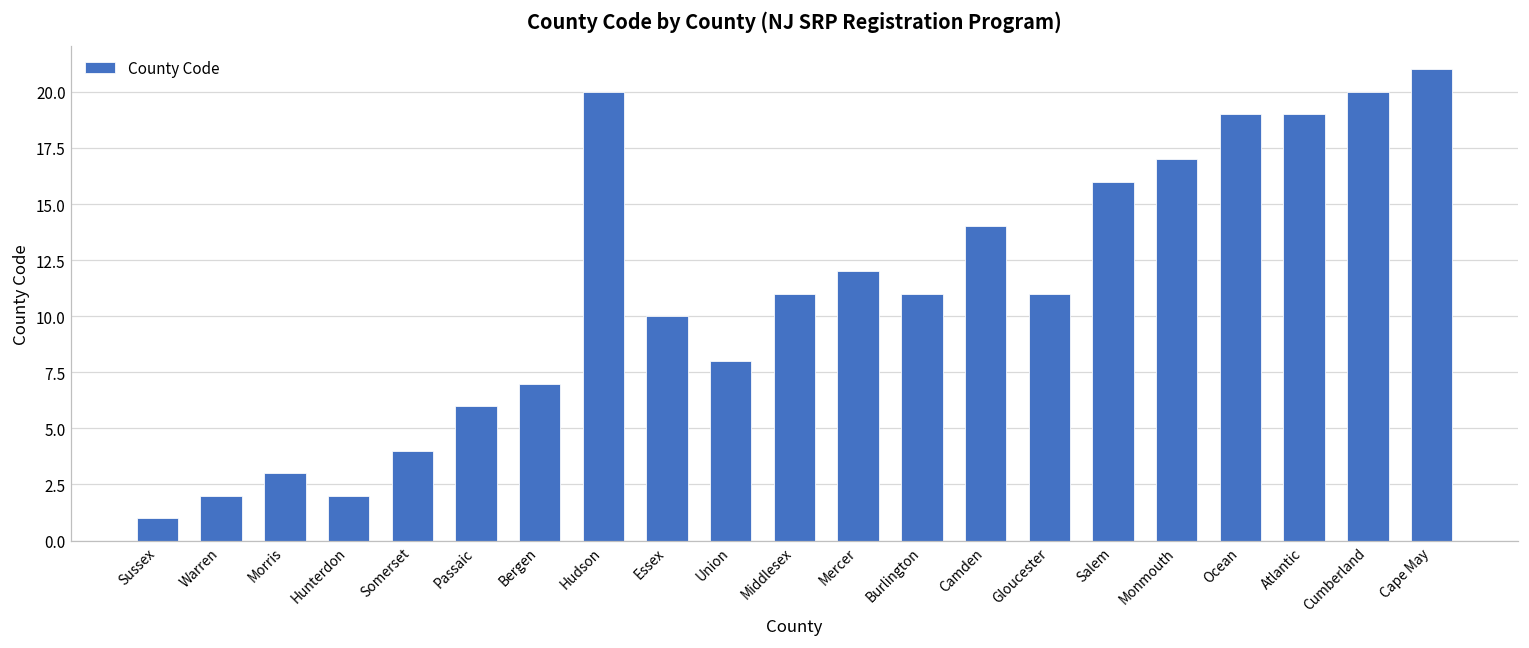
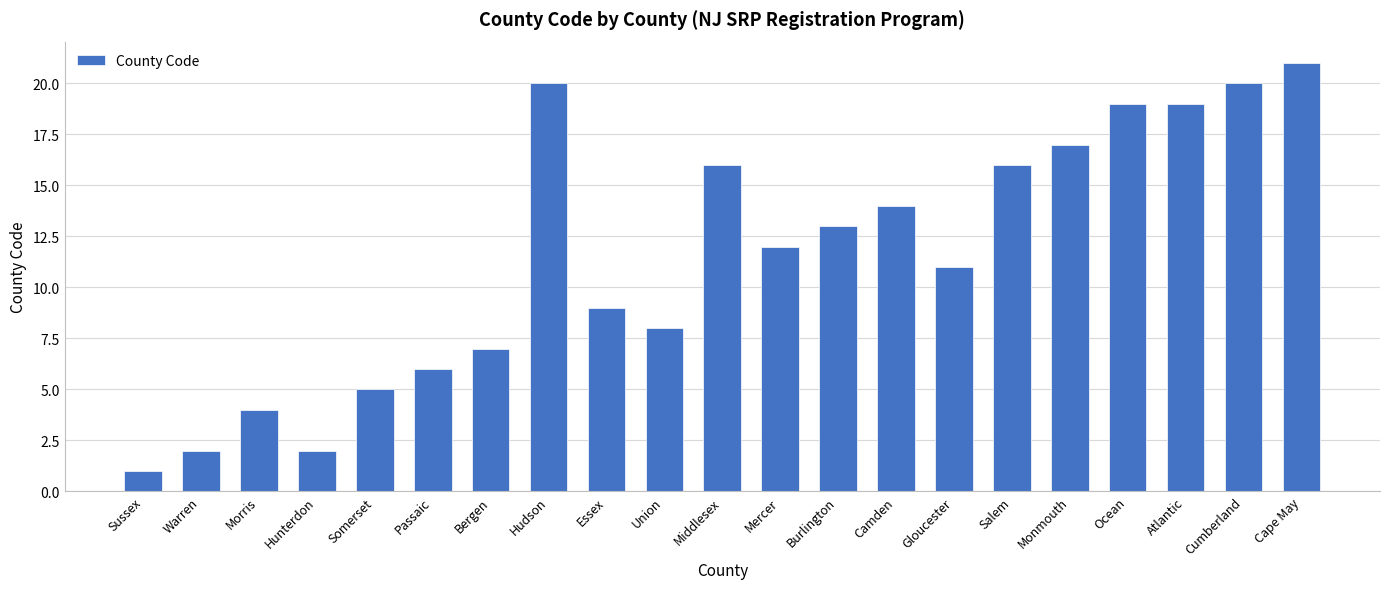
Morris: 3 -> 4
Somerset: 4 -> 5
Essex: 10 -> 9
Middlesex: 11 -> 16
Burlington: 11 -> 13
